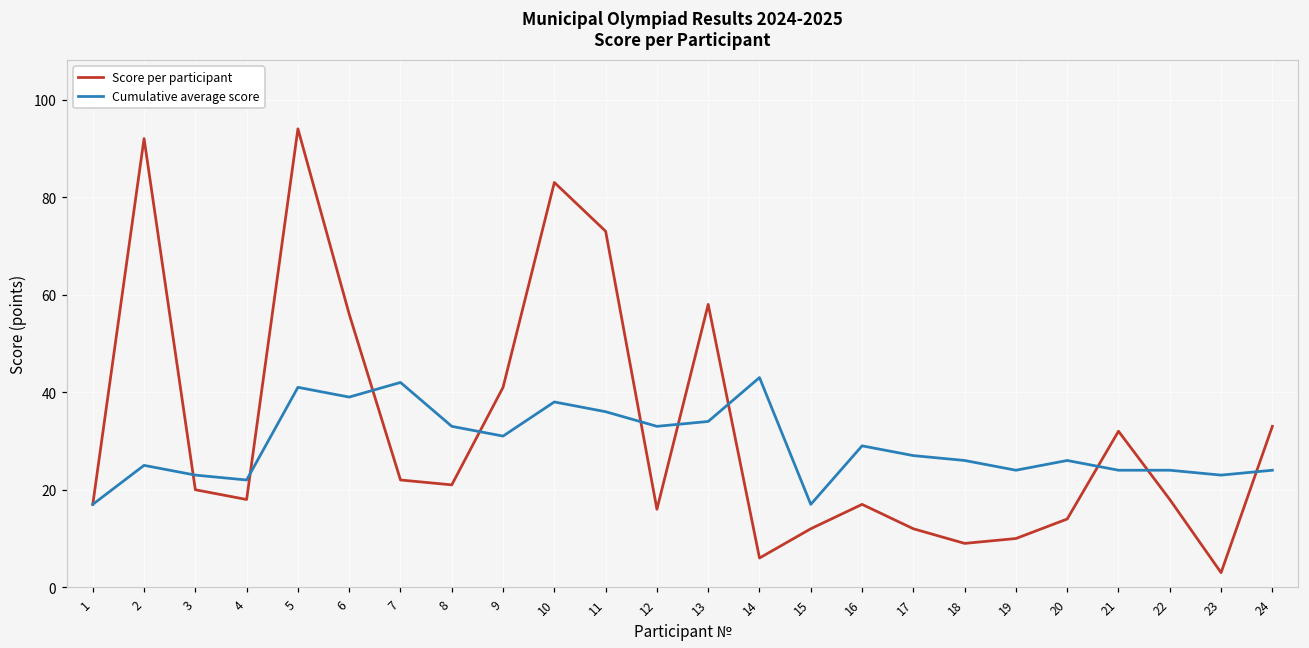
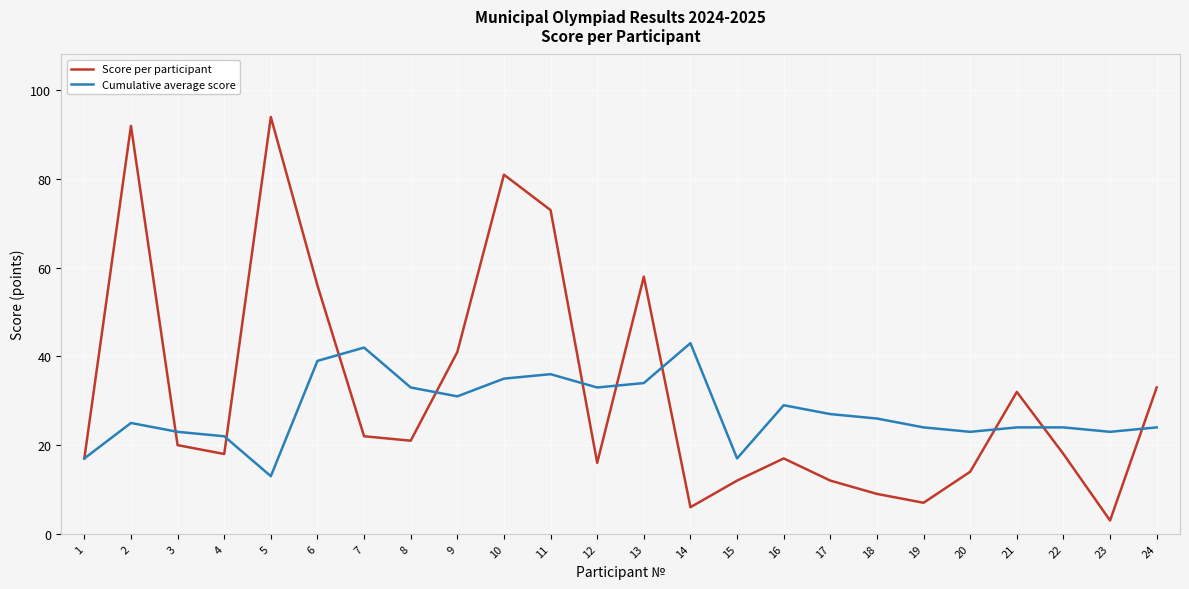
Cumulative average score, 5: 41 -> 13
Score per participant, 10: 83 -> 81
Cumulative average score, 10: 38 -> 35
Score per participant, 19: 10 -> 7
Cumulative average score, 20: 26 -> 23
